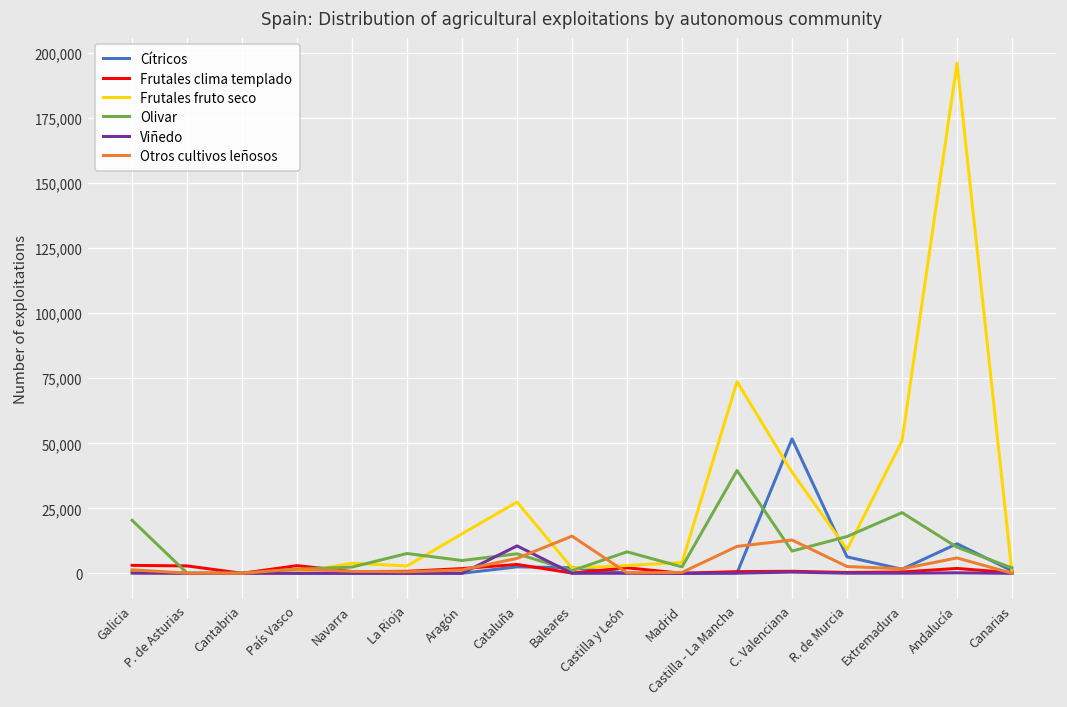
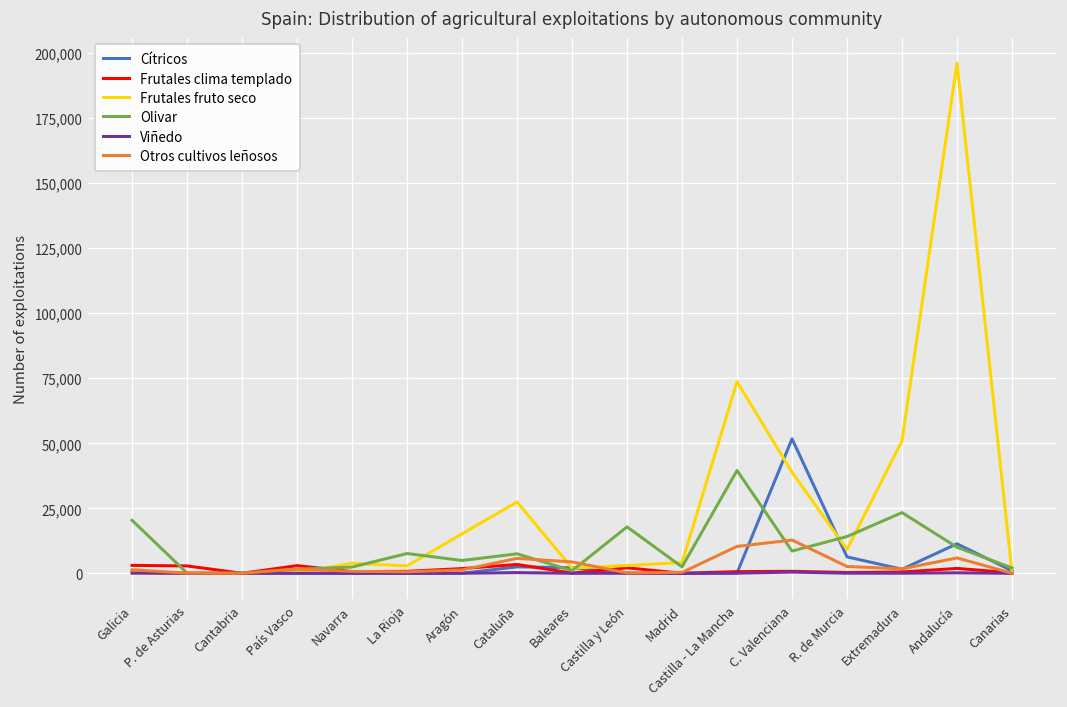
Viñedo, Cataluña: 11,000 -> 0
Otros cultivos leñosos, Baleares: 14,000 -> 4,000
Olivar, Castilla y León: 8,000 -> 18,000
